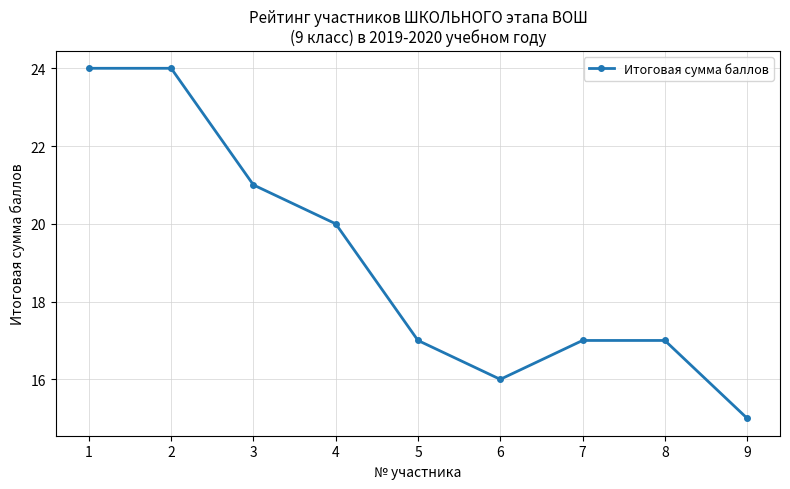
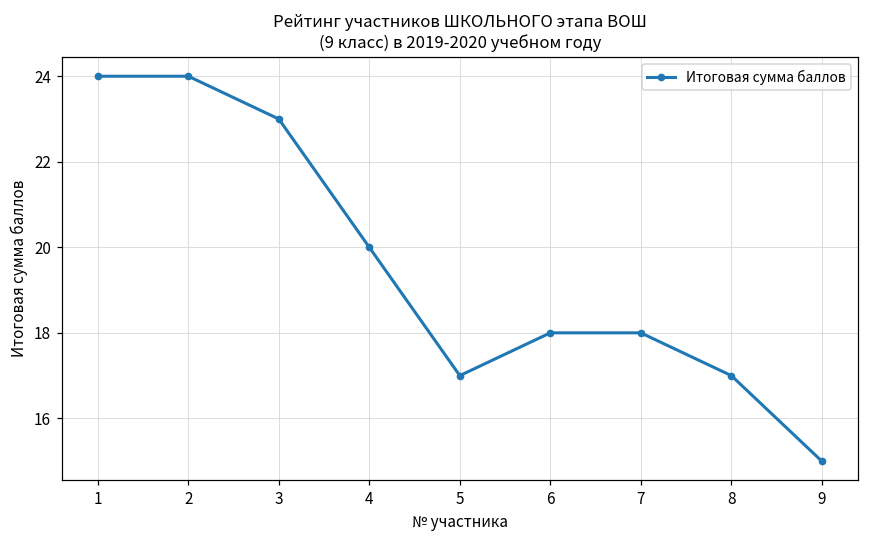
3: 21 -> 23
6: 16 -> 18
7: 17 -> 18
